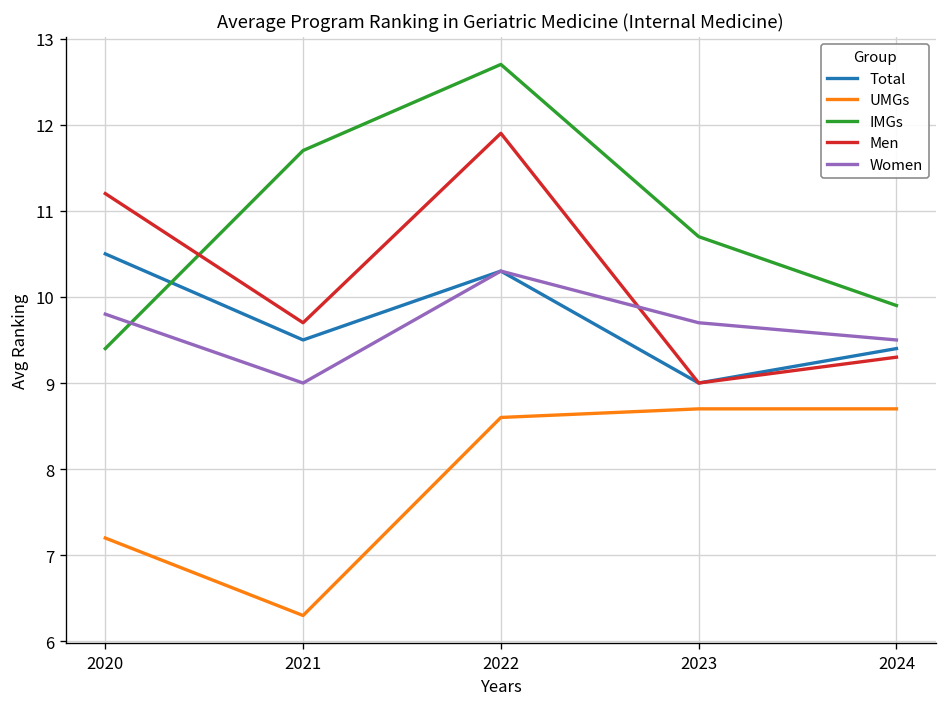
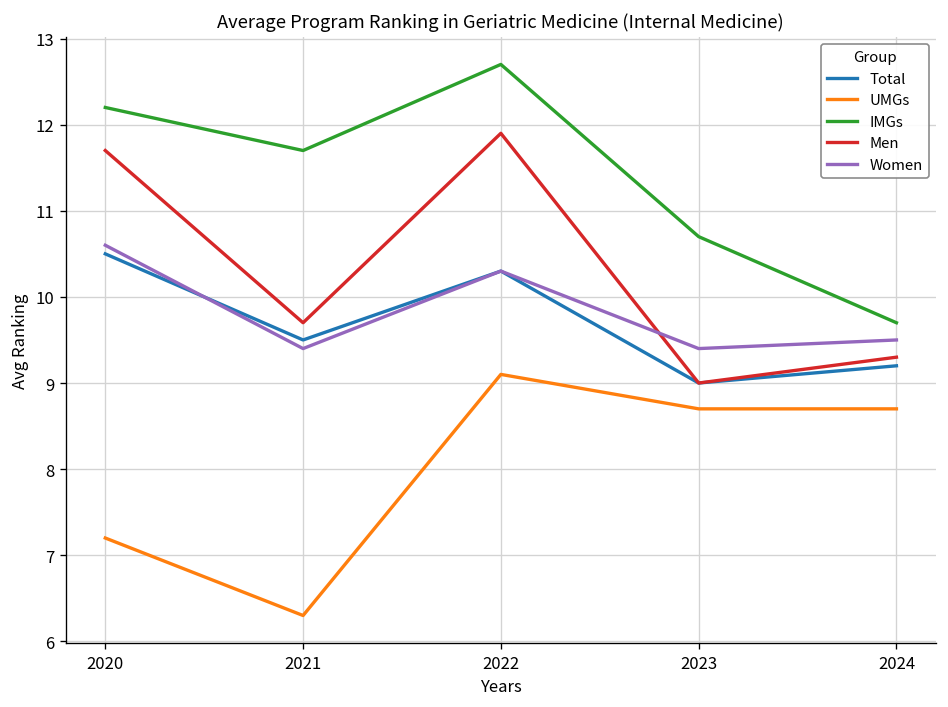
IMGs, 2020: 9.4 -> 12.2
Men, 2020: 11.2 -> 11.7
Women, 2020: 9.8 -> 10.6
Women, 2021: 9.0 -> 9.4
UMGs, 2022: 8.6 -> 9.1
Women, 2023: 9.7 -> 9.4
Total, 2024: 9.4 -> 9.2
IMGs, 2024: 9.9 -> 9.7
